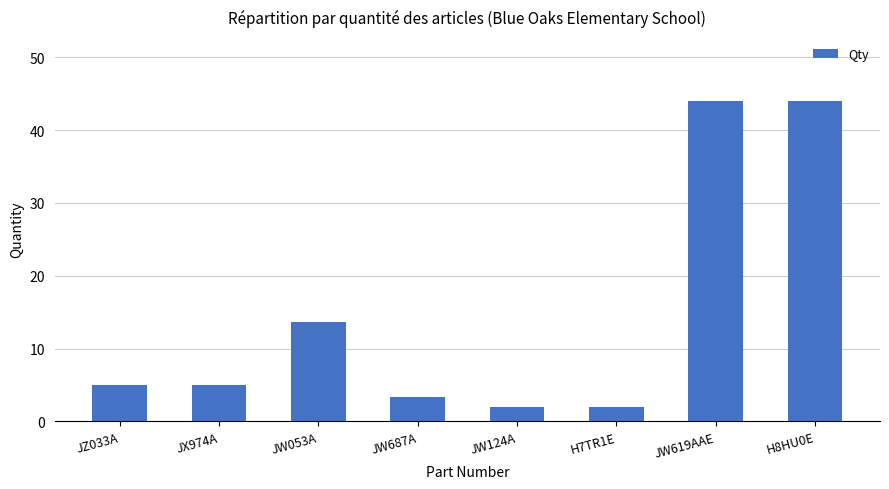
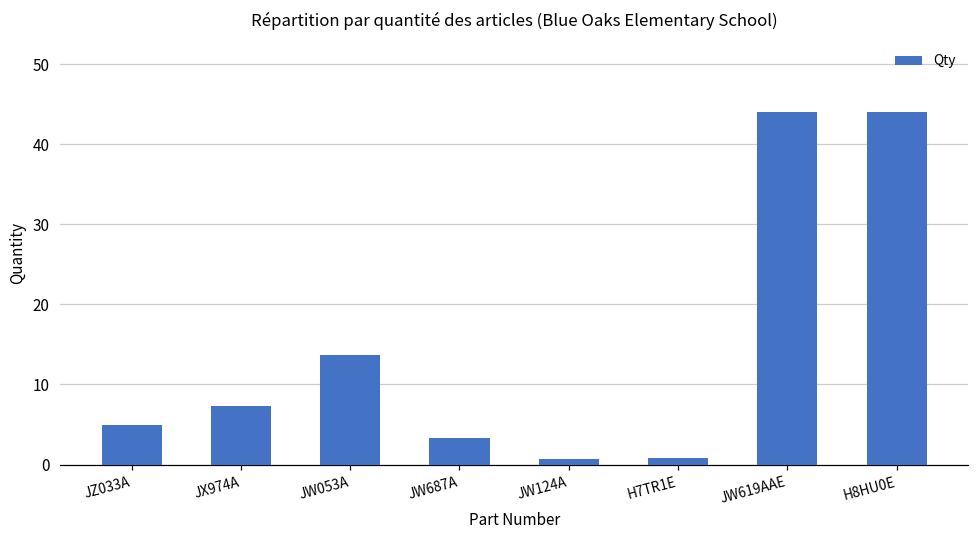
JX974A: 5 -> 7
JW124A: 2 -> 1
H7TR1E: 2 -> 1
